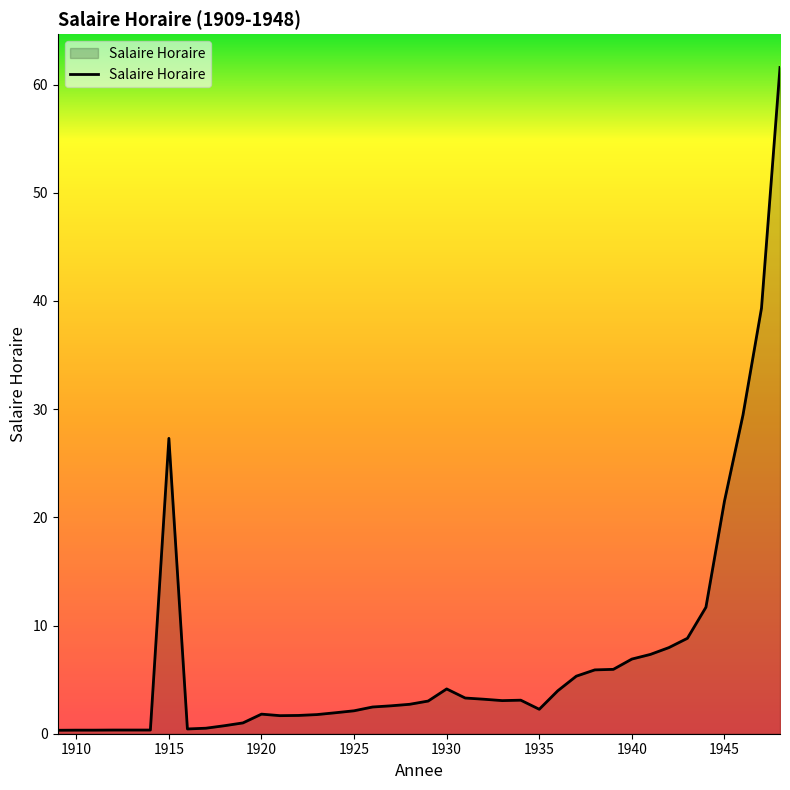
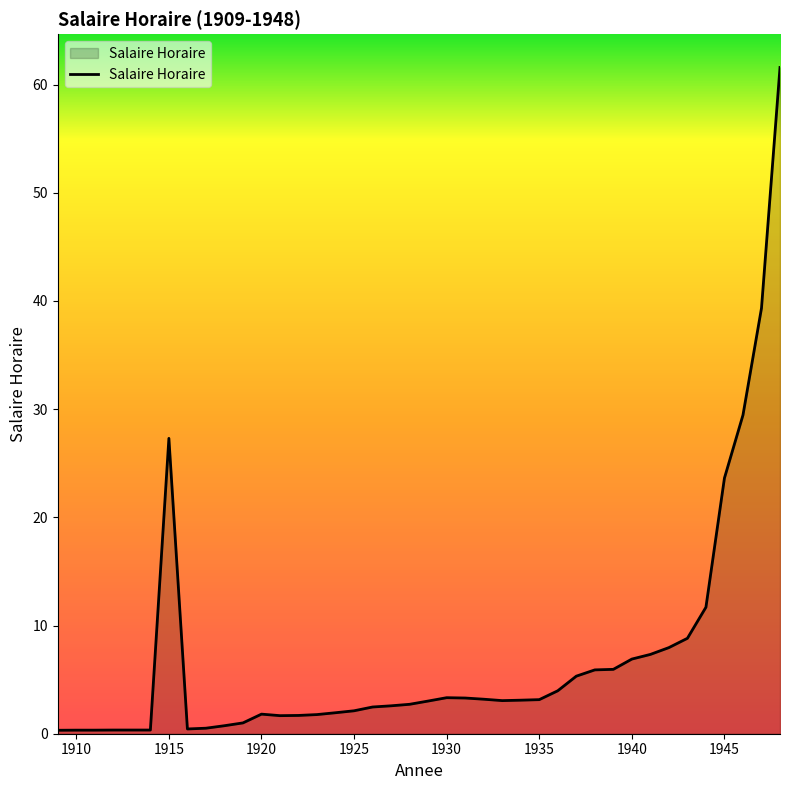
1930: 4.1 -> 3.3
1935: 2.3 -> 3.2
1945: 21.5 -> 23.6
